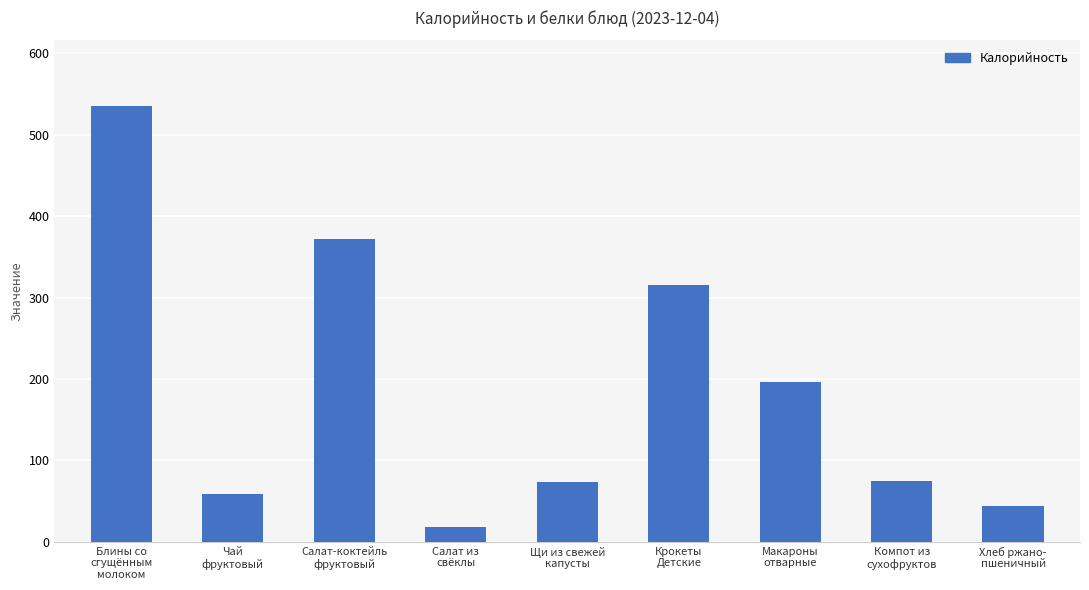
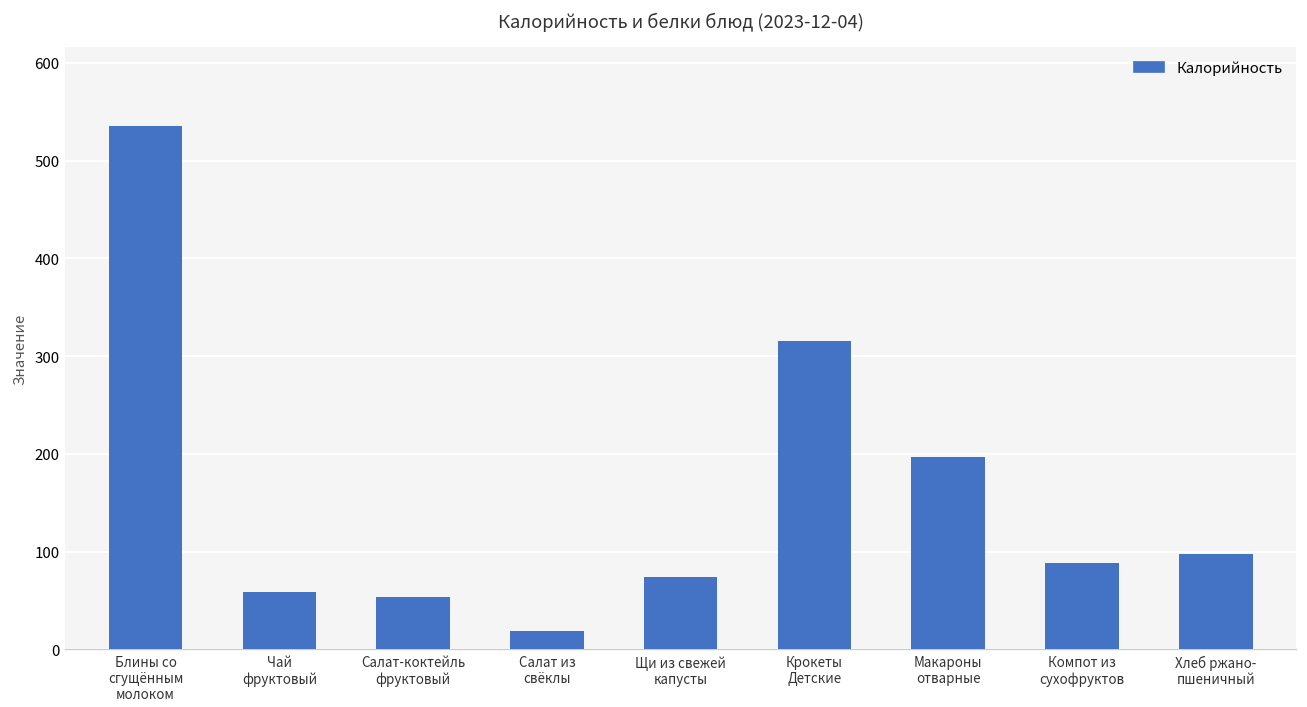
Салат-коктейль фруктовый: 370 -> 50
Компот из сухофруктов: 70 -> 90
Хлеб ржано- пшеничный: 40 -> 100
